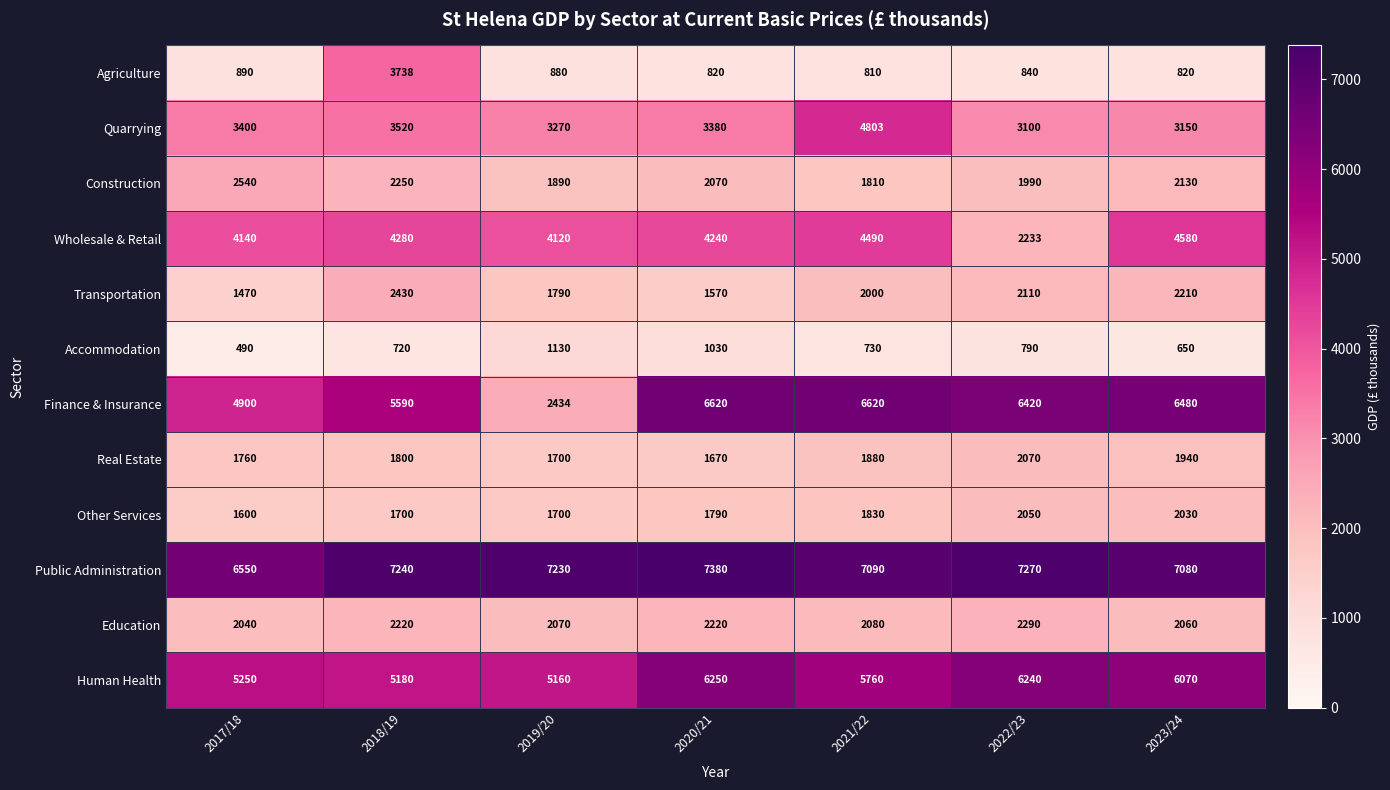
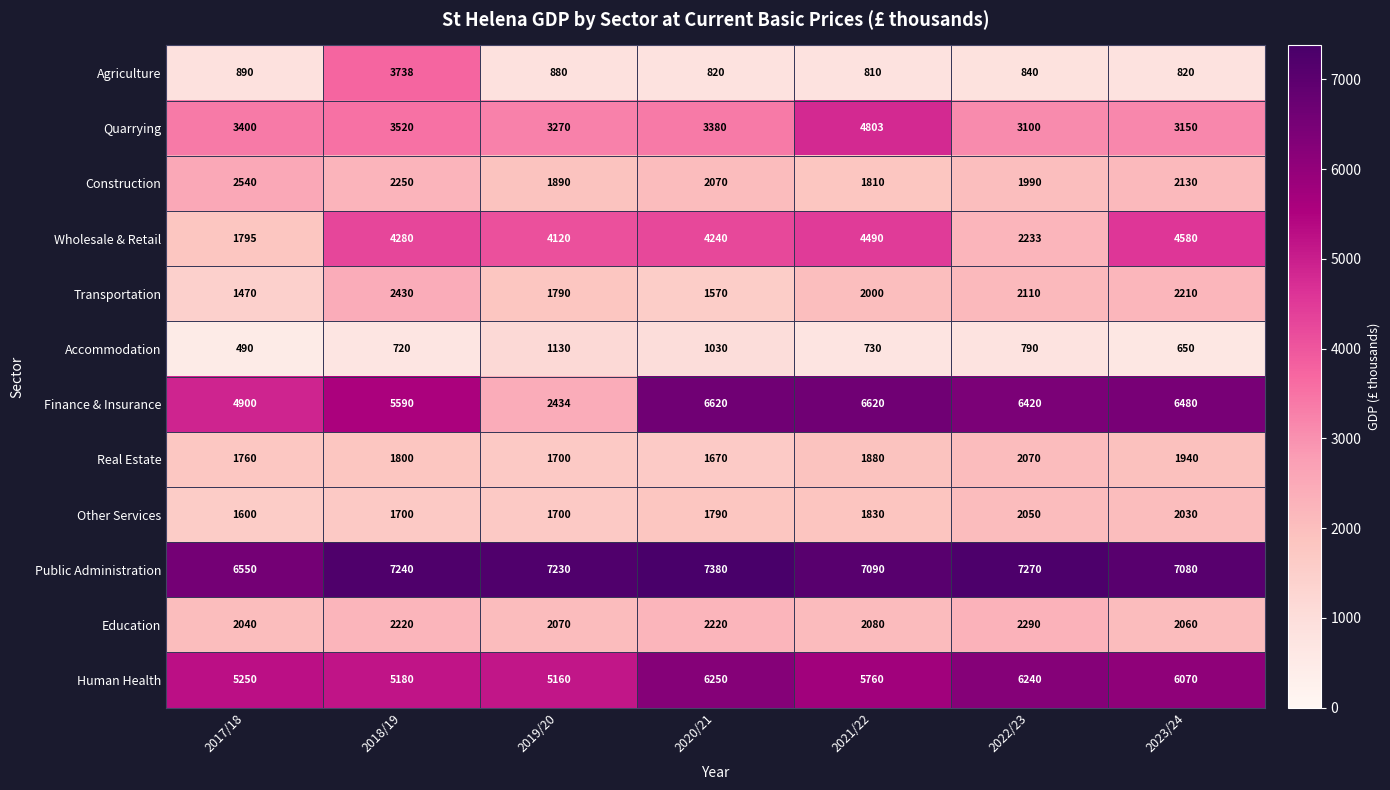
Wholesale & Retail, 2017/18: 4140 -> 1795
